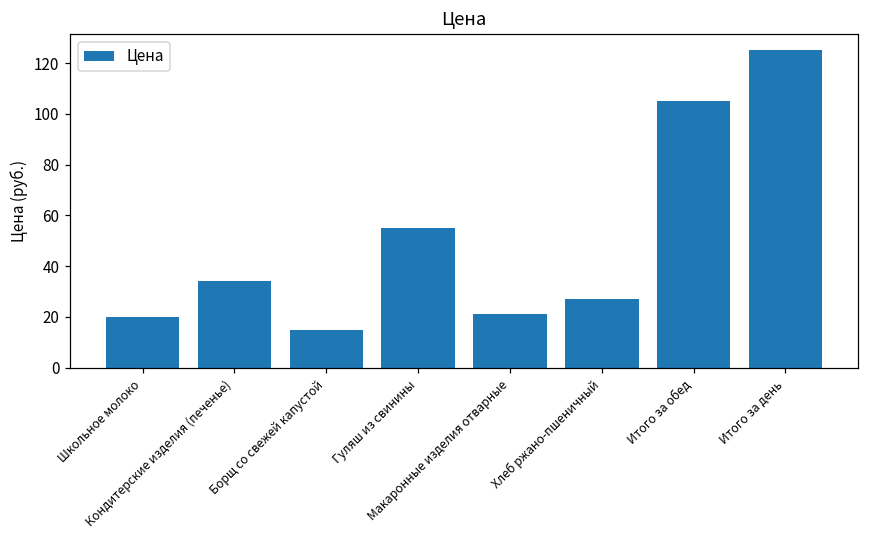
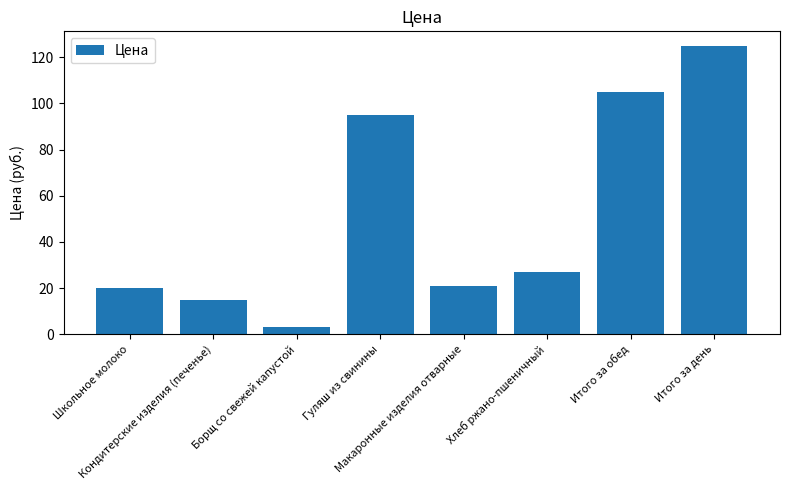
Кондитерские изделия (печенье): 34 -> 15
Борщ со свежей капустой: 15 -> 3
Гуляш из свинины: 55 -> 95
